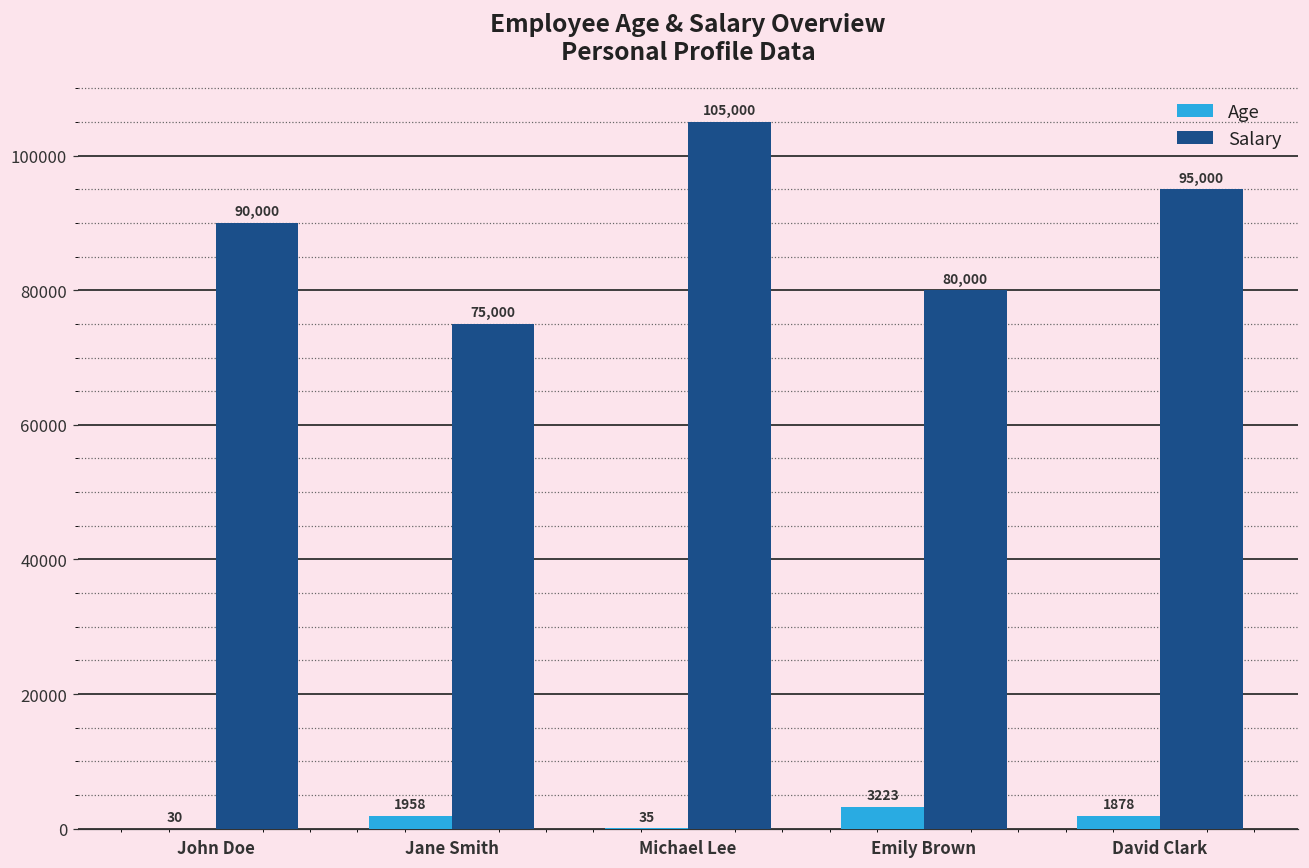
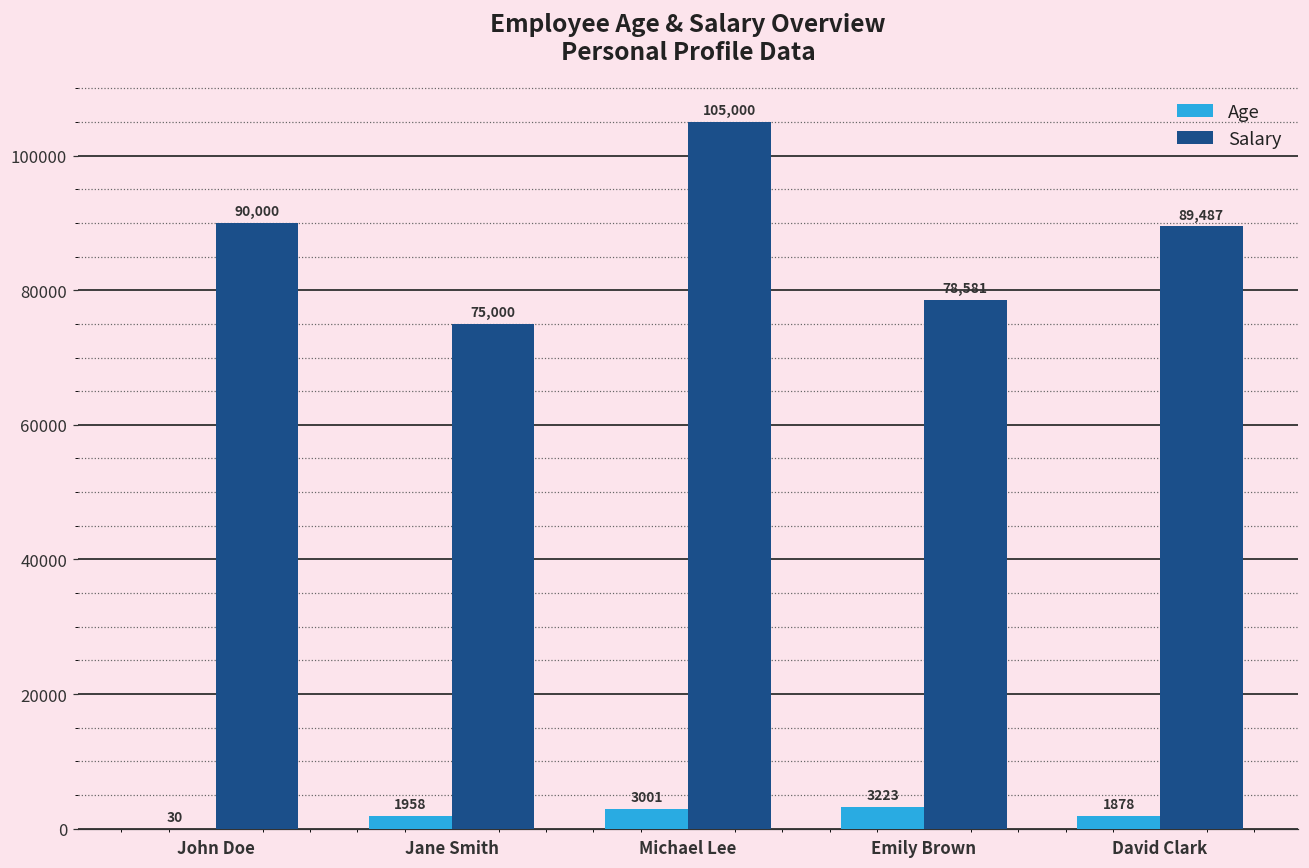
Age, Michael Lee: 35 -> 3001
Salary, Emily Brown: 80,000 -> 78,581
Salary, David Clark: 95,000 -> 89,487
